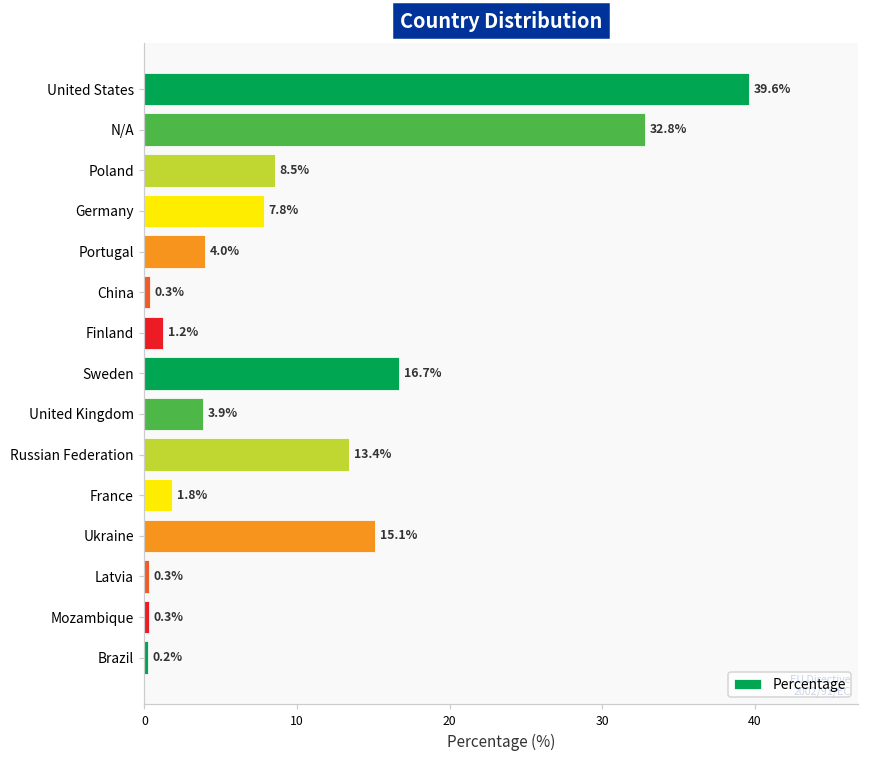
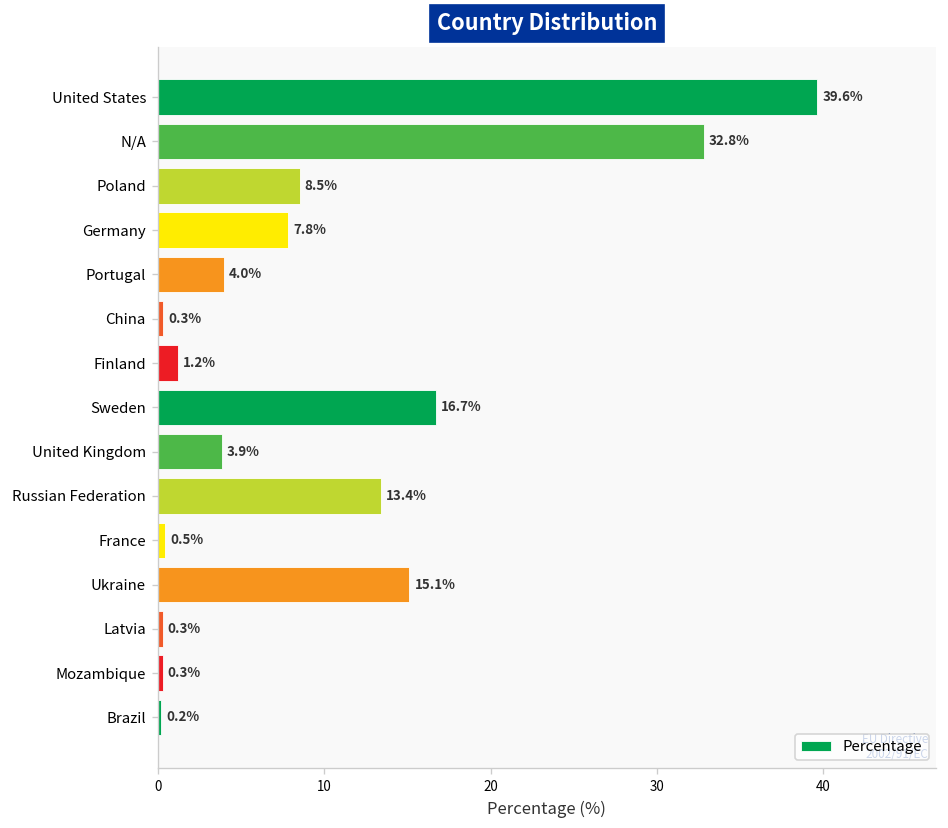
France: 1.8% -> 0.5%
